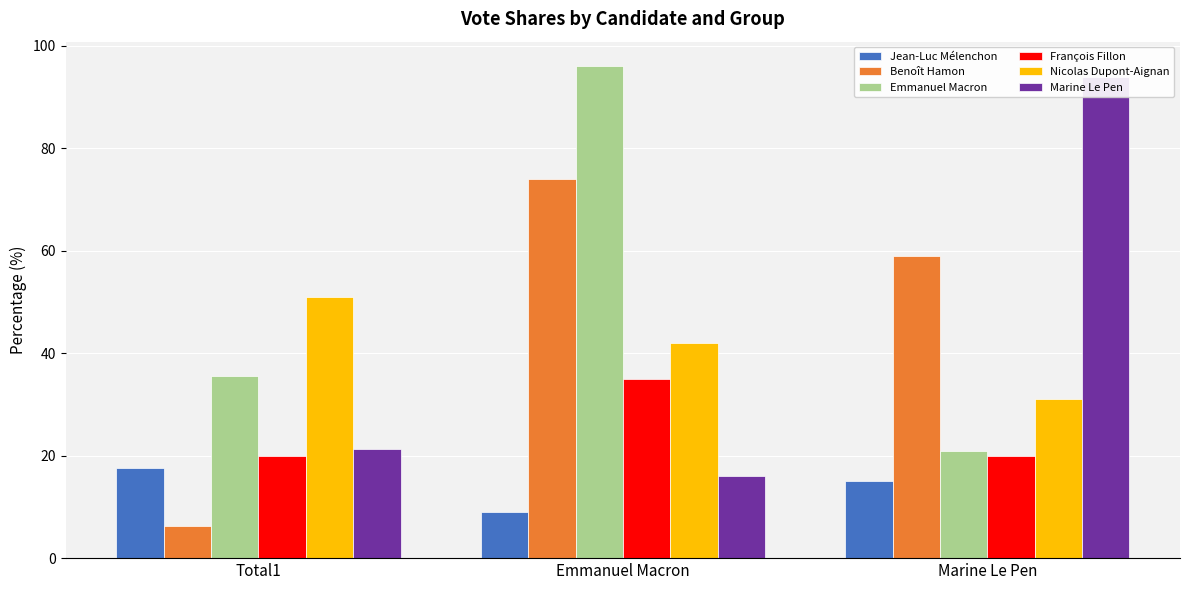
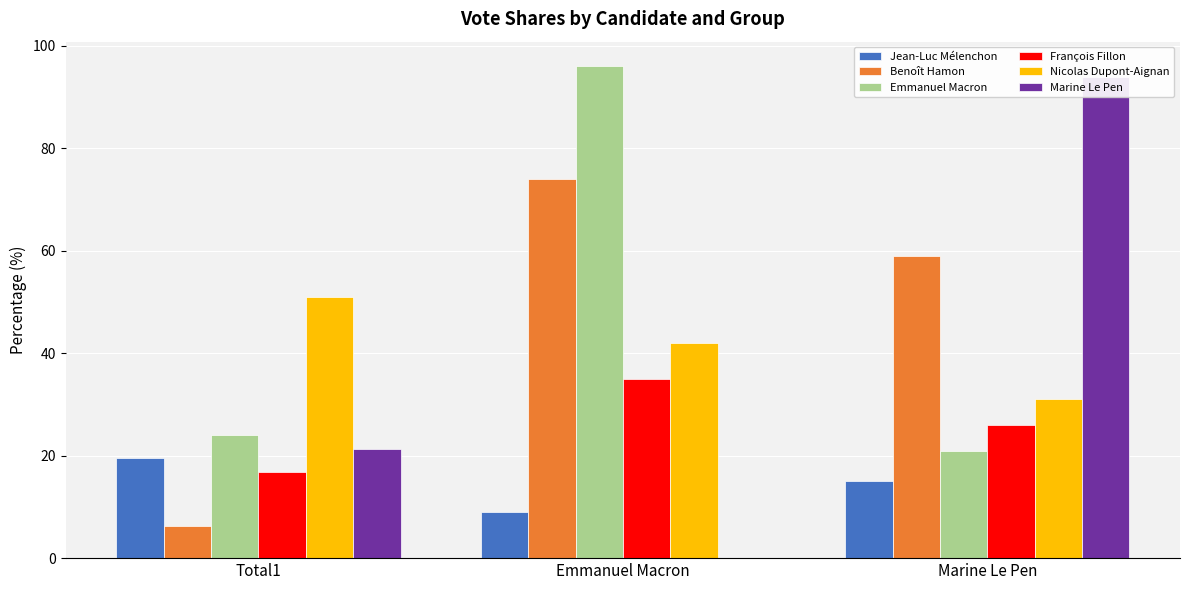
Jean-Luc Mélenchon, Total1: 18 -> 20
Emmanuel Macron, Total1: 36 -> 24
François Fillon, Total1: 20 -> 17
Marine Le Pen, Emmanuel Macron: 16 -> 0
François Fillon, Marine Le Pen: 20 -> 26
